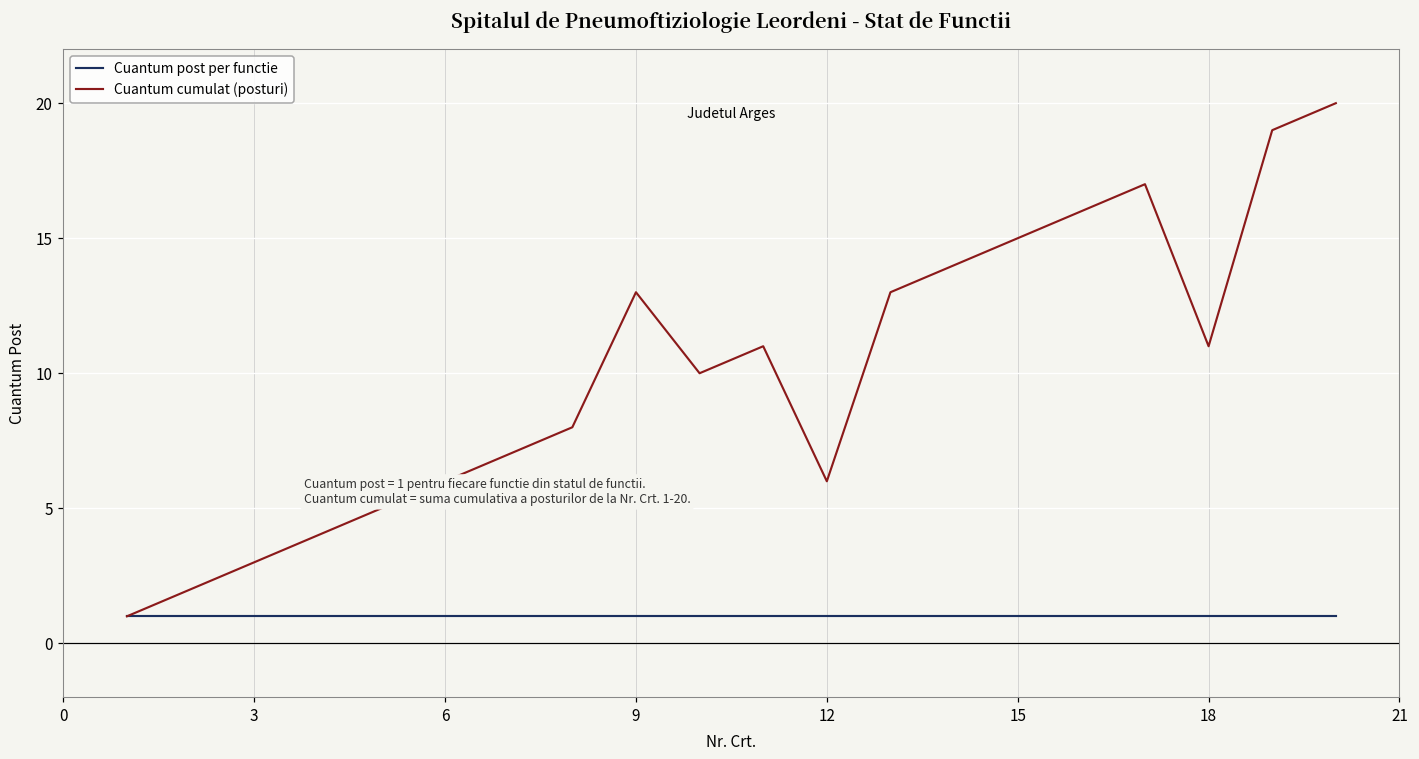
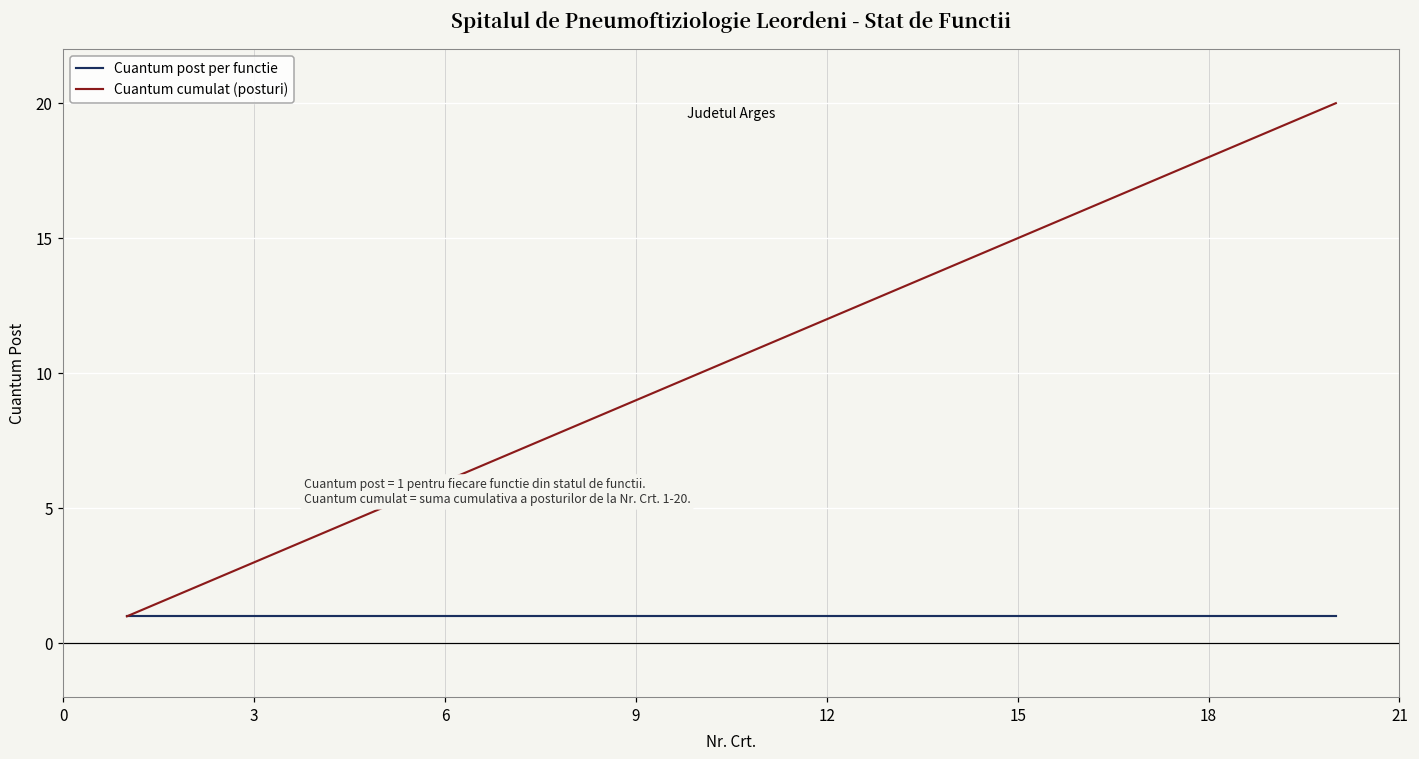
Cuantum cumulat (posturi), 9: 13 -> 9
Cuantum cumulat (posturi), 12: 6 -> 12
Cuantum cumulat (posturi), 18: 11 -> 18
